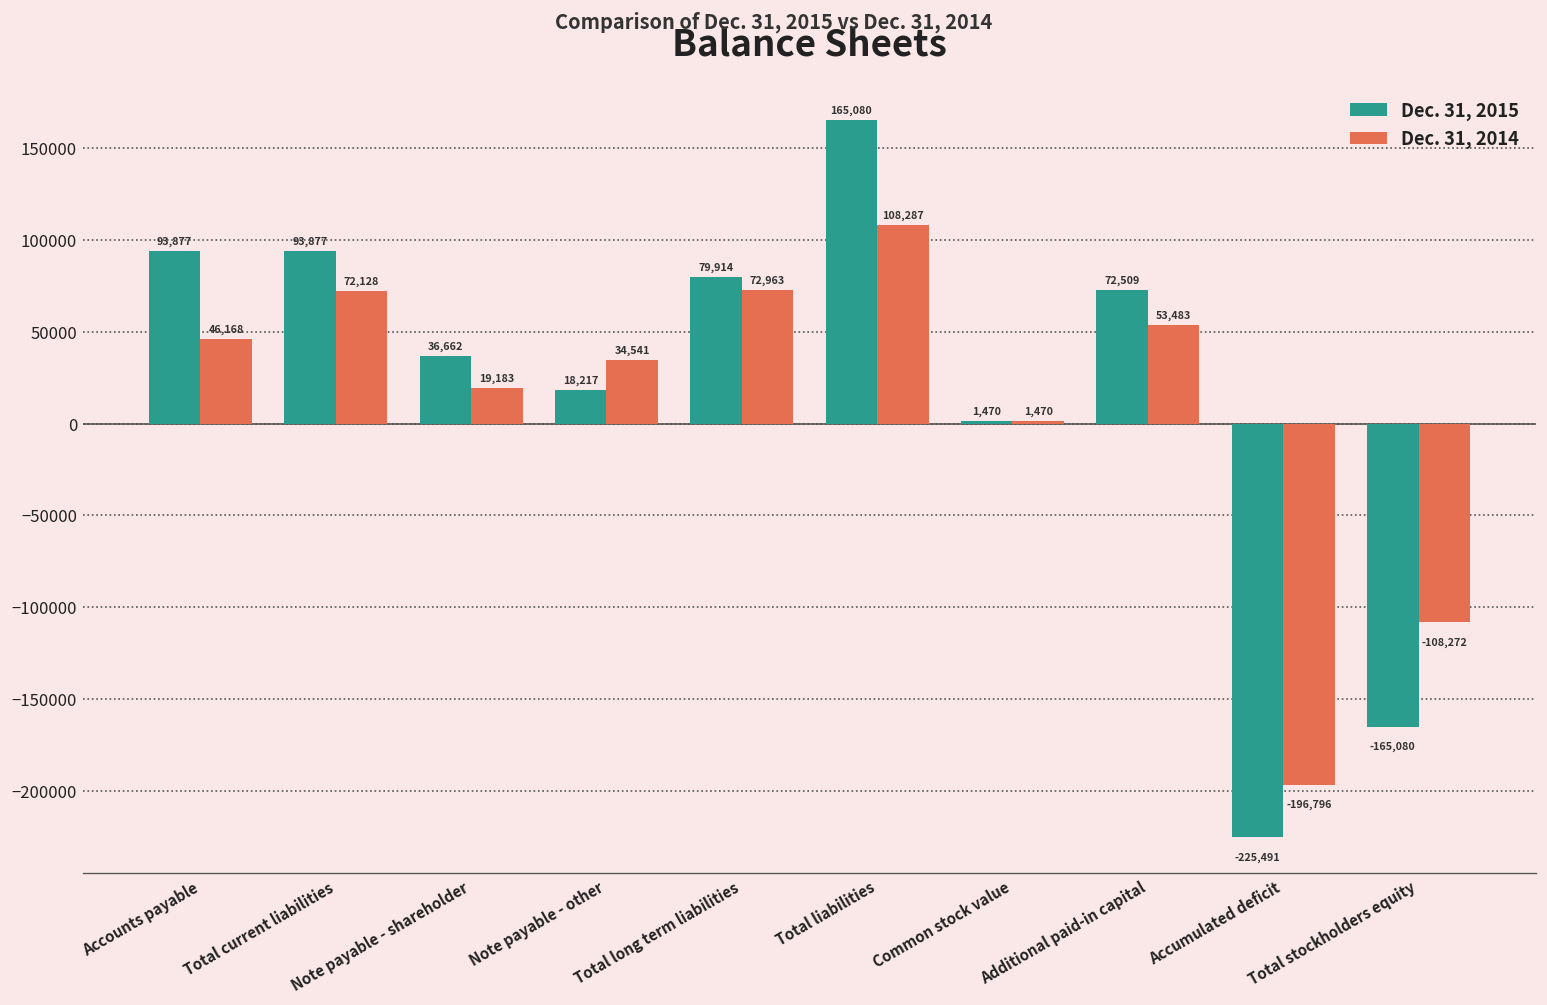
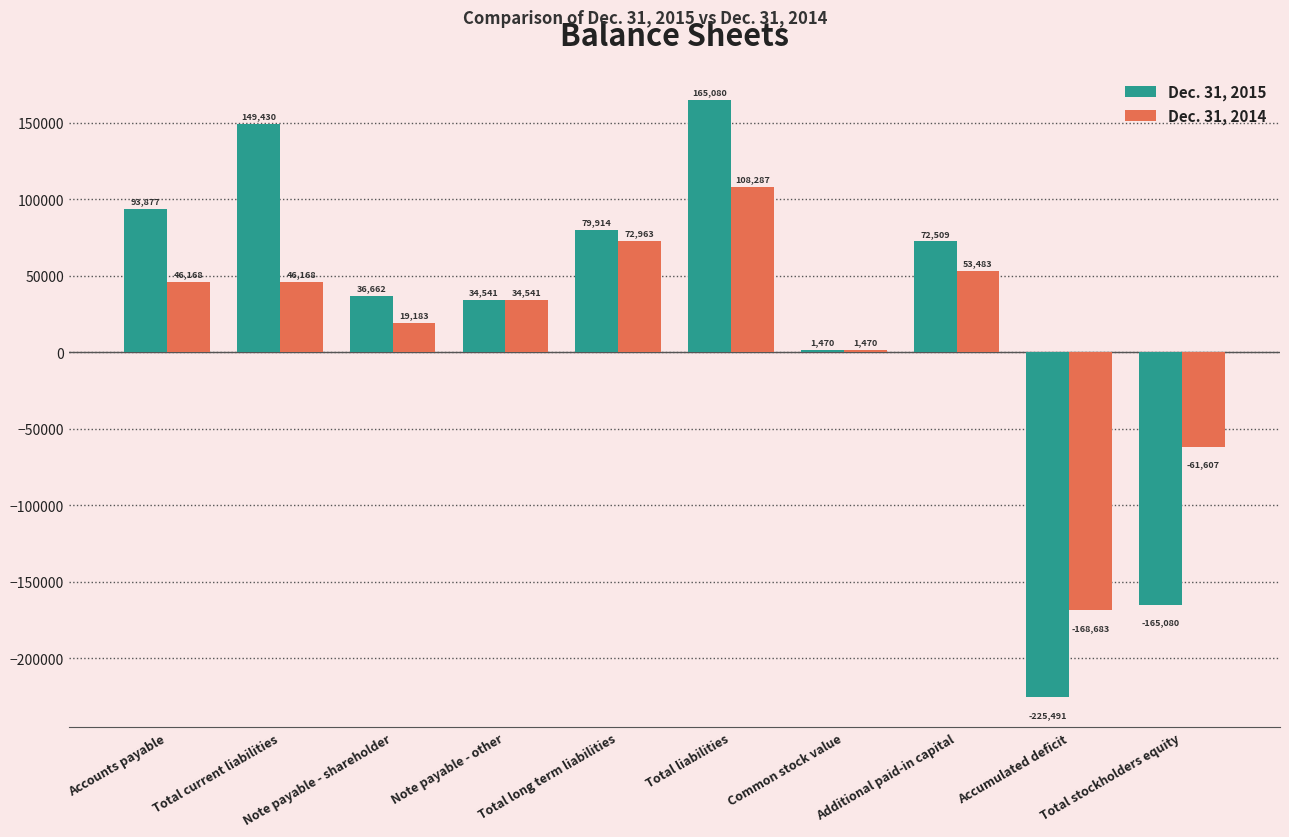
Dec. 31, 2015, Total current liabilities: 93,877 -> 149,430
Dec. 31, 2014, Total current liabilities: 72,128 -> 46,168
Dec. 31, 2015, Note payable - other: 18,217 -> 34,541
Dec. 31, 2014, Accumulated deficit: -196,796 -> -168,683
Dec. 31, 2014, Total stockholders equity: -108,272 -> -61,607
